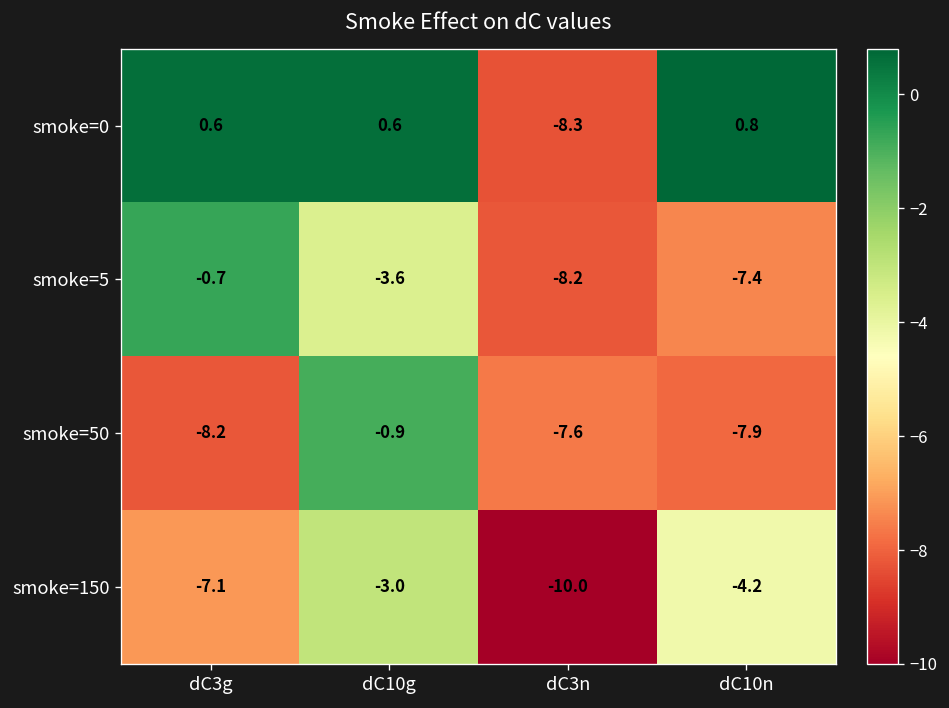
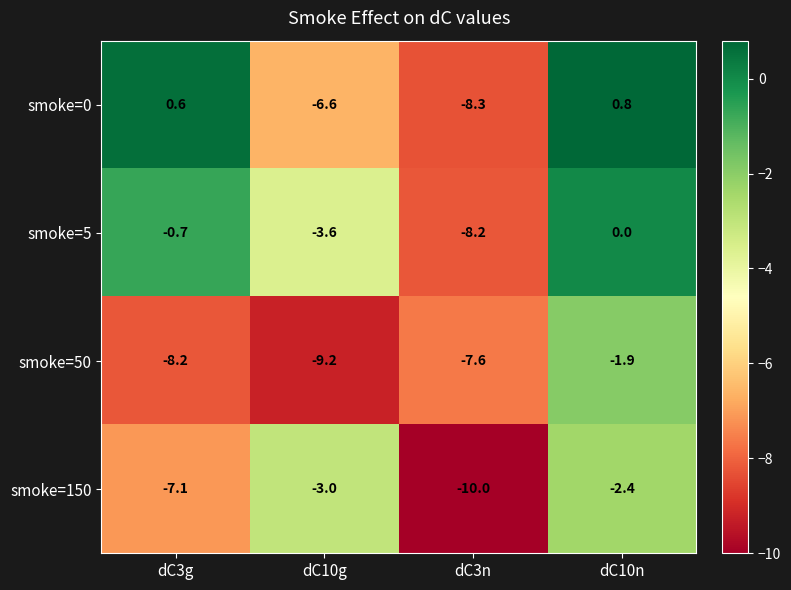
smoke=0, dC10g: 0.6 -> -6.6
smoke=5, dC10n: -7.4 -> 0.0
smoke=50, dC10g: -0.9 -> -9.2
smoke=50, dC10n: -7.9 -> -1.9
smoke=150, dC10n: -4.2 -> -2.4
